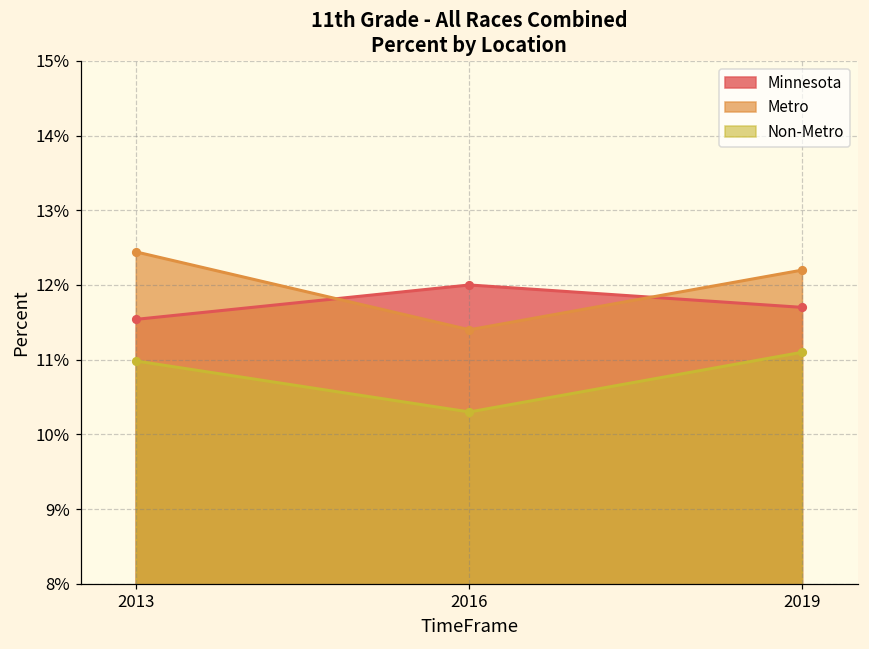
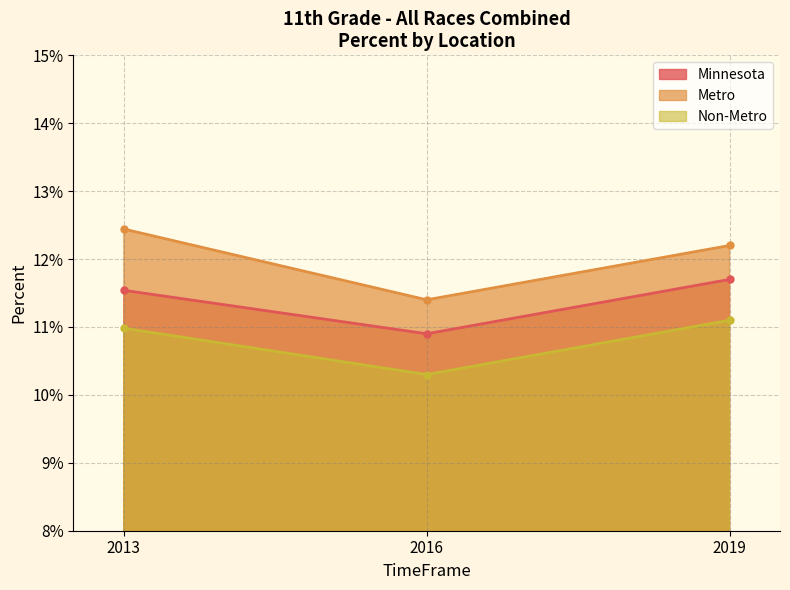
Minnesota, 2016: 12.0% -> 10.9%
